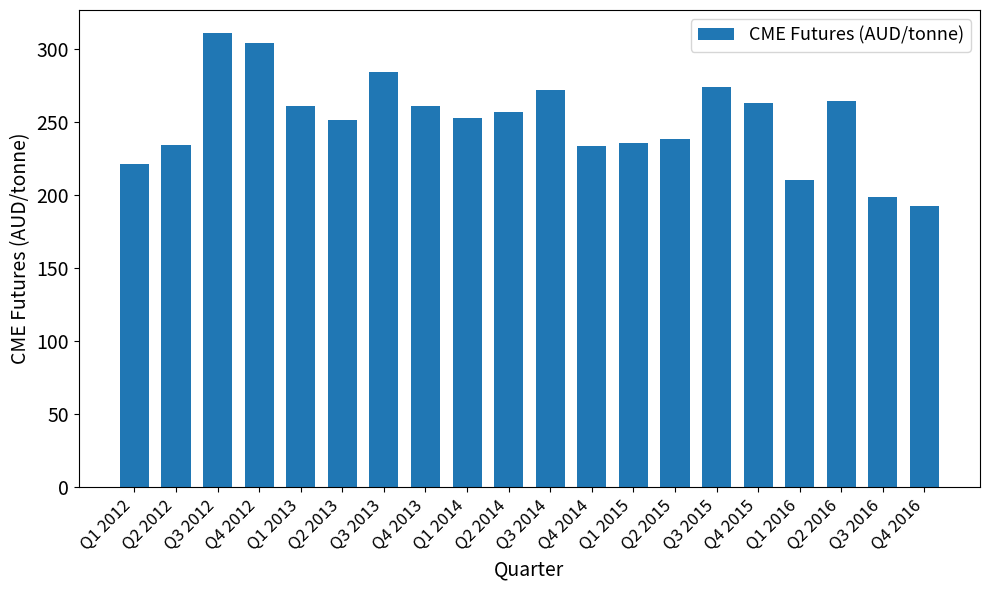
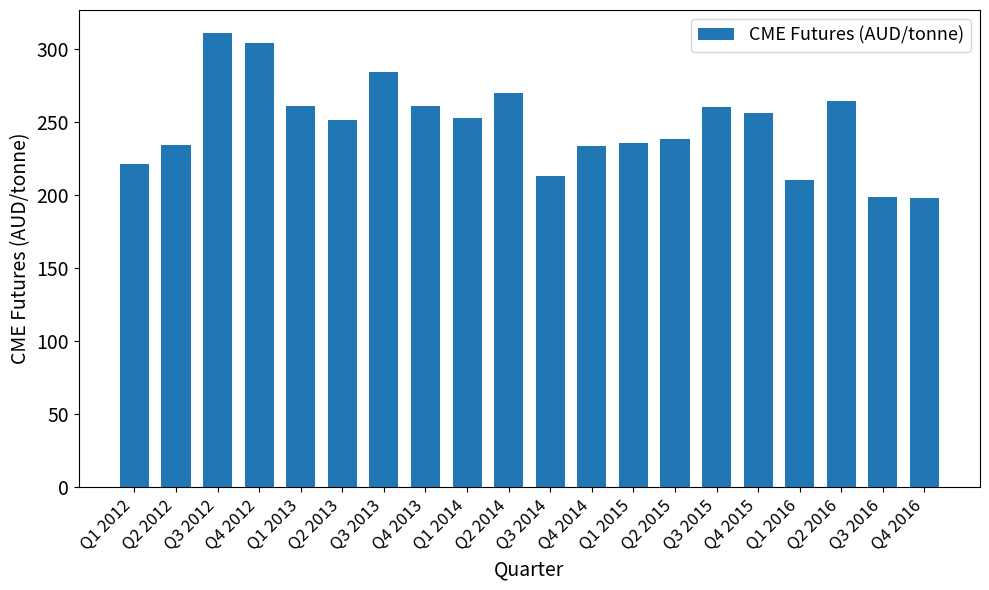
Q2 2014: 257 -> 270
Q3 2014: 272 -> 213
Q3 2015: 274 -> 260
Q4 2015: 263 -> 256
Q4 2016: 192 -> 198
